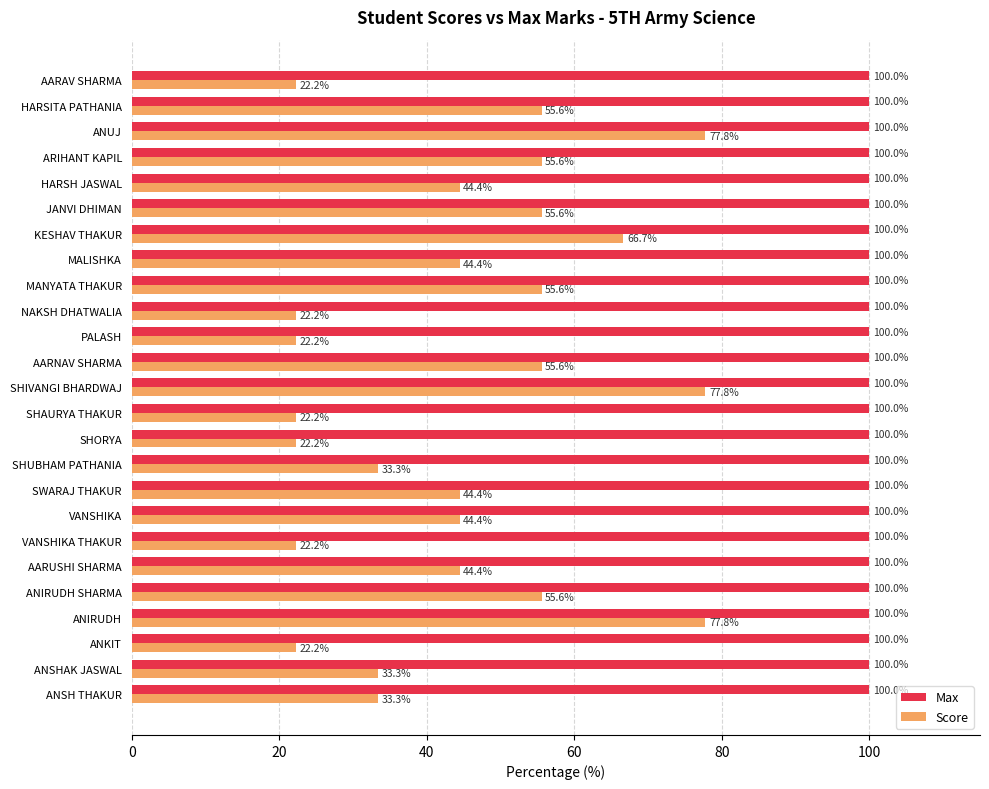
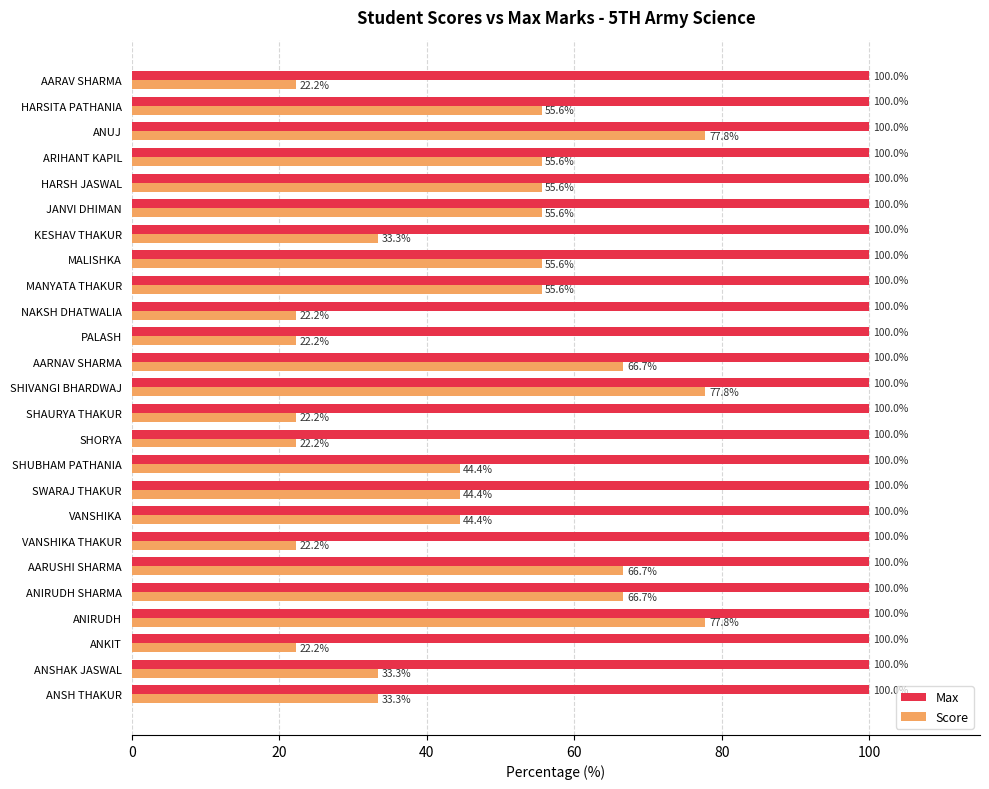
Score, HARSH JASWAL: 44.4% -> 55.6%
Score, KESHAV THAKUR: 66.7% -> 33.3%
Score, MALISHKA: 44.4% -> 55.6%
Score, AARNAV SHARMA: 55.6% -> 66.7%
Score, SHUBHAM PATHANIA: 33.3% -> 44.4%
Score, AARUSHI SHARMA: 44.4% -> 66.7%
Score, ANIRUDH SHARMA: 55.6% -> 66.7%
